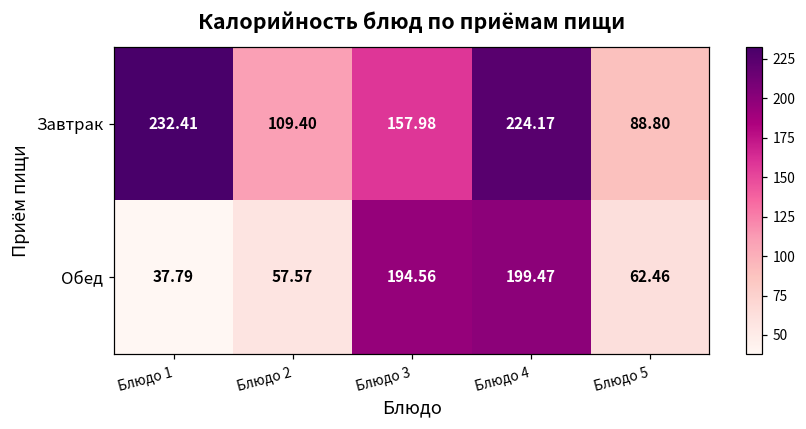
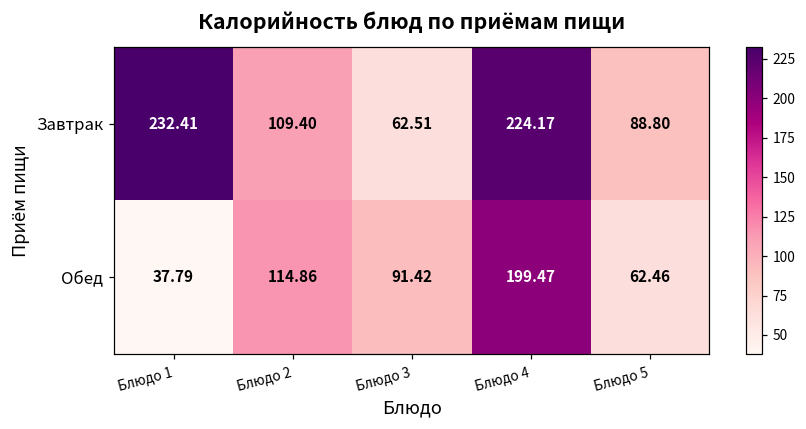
Завтрак, Блюдо 3: 157.98 -> 62.51
Обед, Блюдо 2: 57.57 -> 114.86
Обед, Блюдо 3: 194.56 -> 91.42
